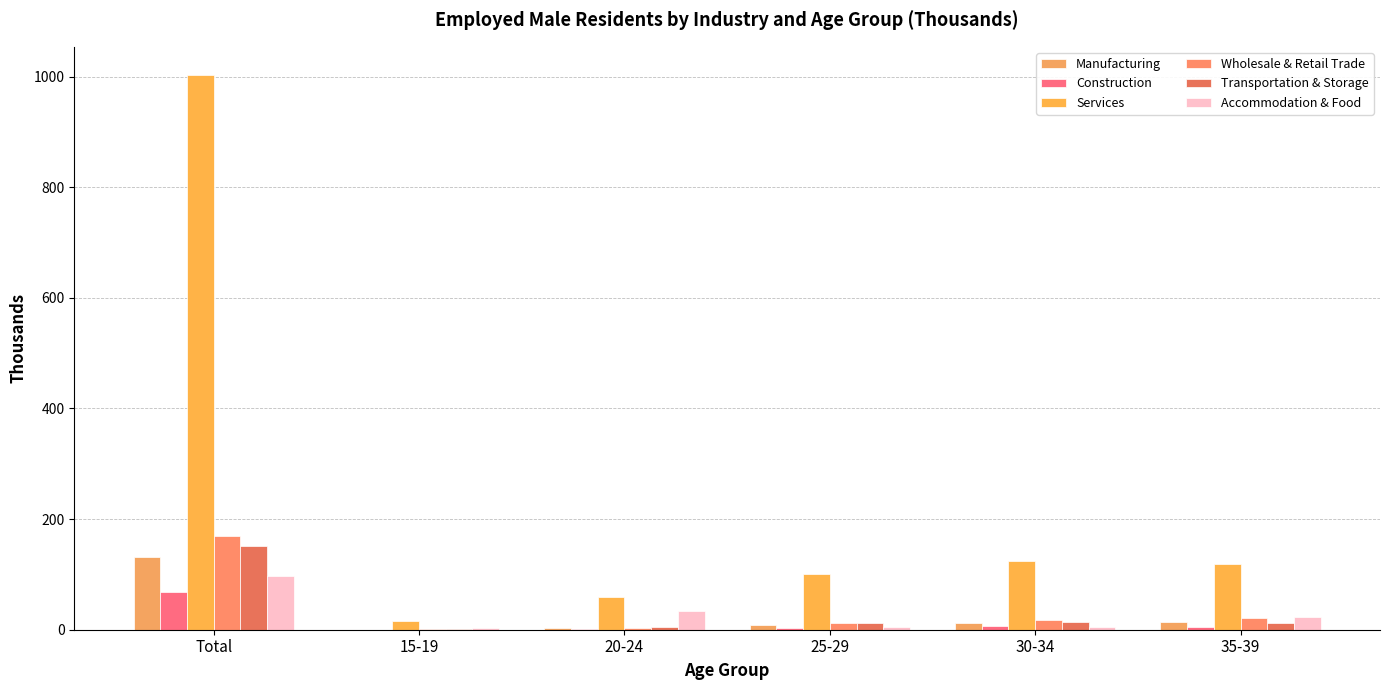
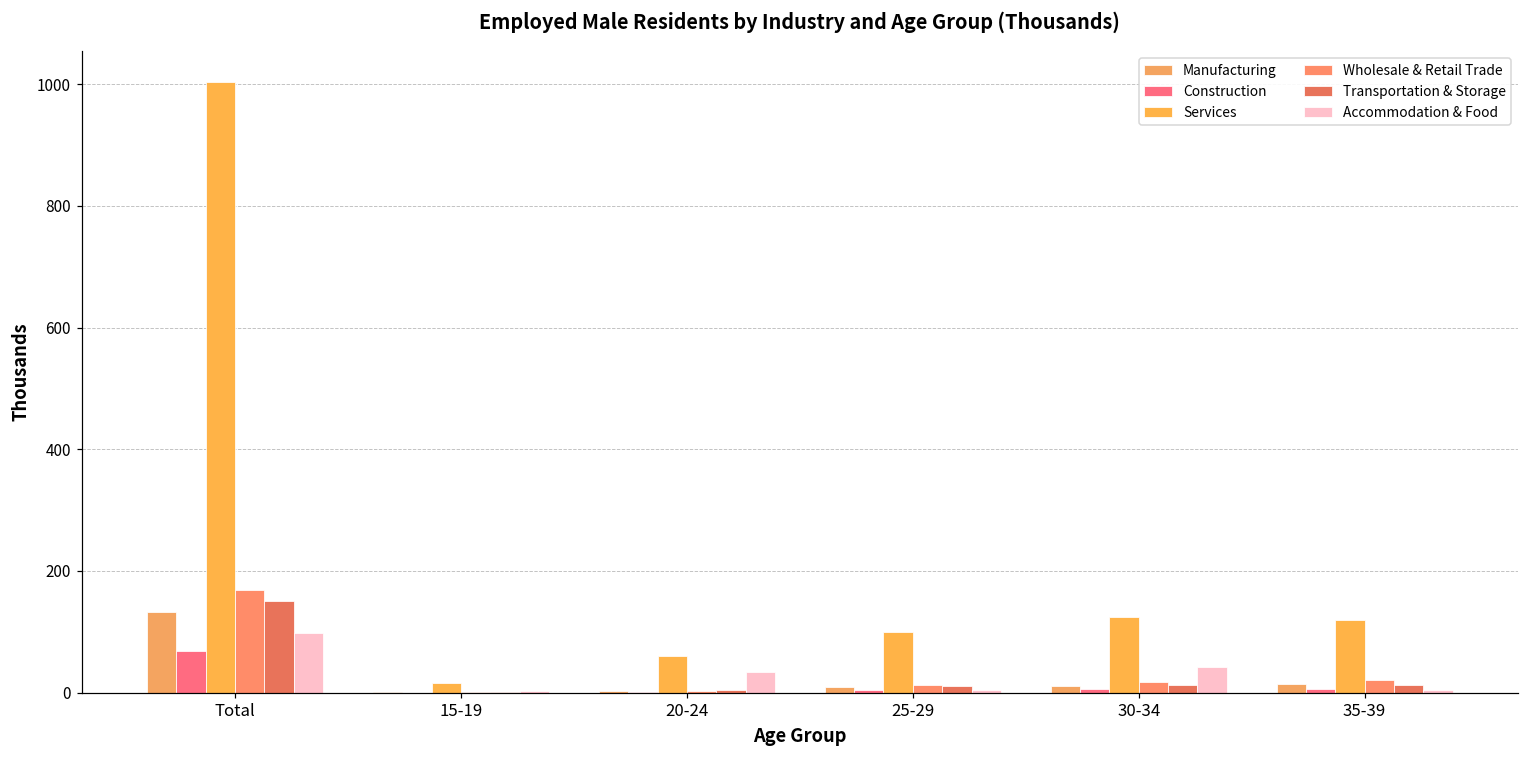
Accommodation & Food, 30-34: 0 -> 40
Accommodation & Food, 35-39: 20 -> 0
